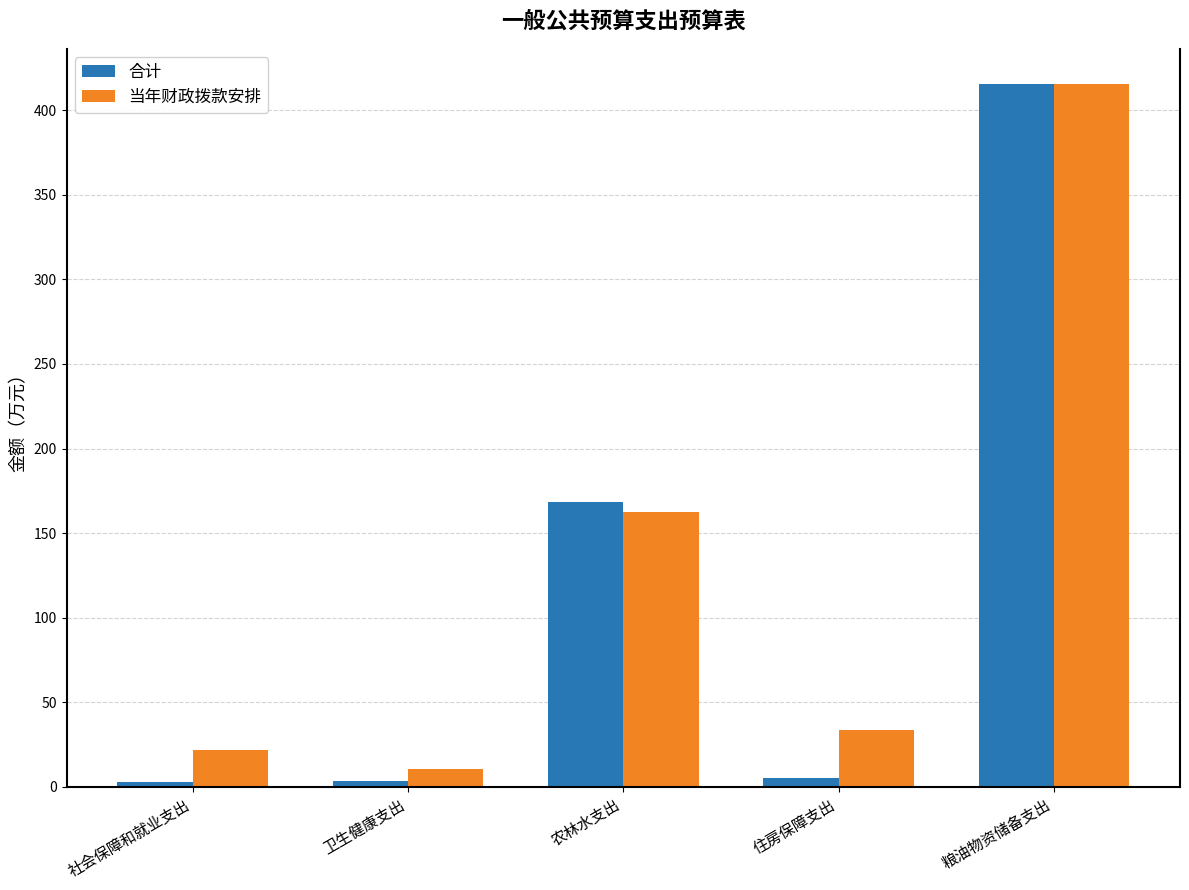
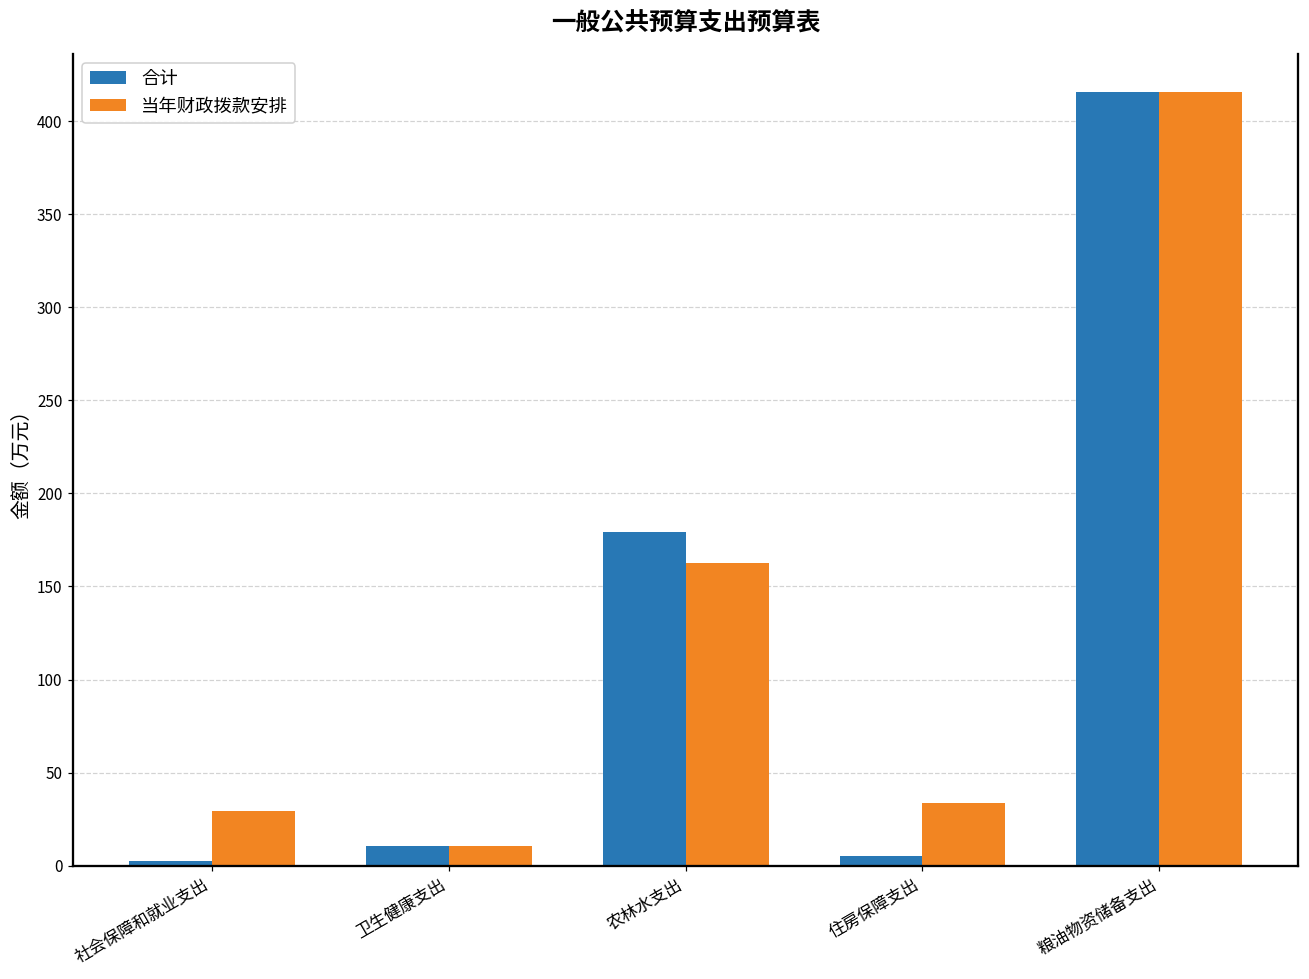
当年财政拨款安排, 社会保障和就业支出: 22 -> 29
合计, 卫生健康支出: 3 -> 10
合计, 农林水支出: 168 -> 179
